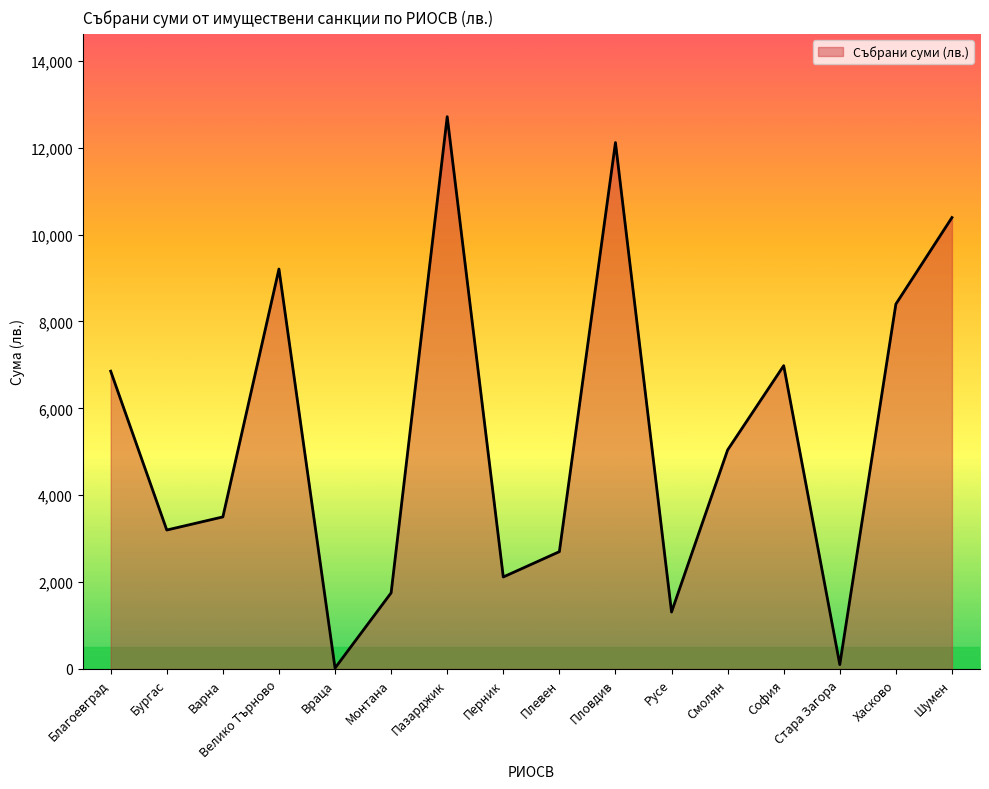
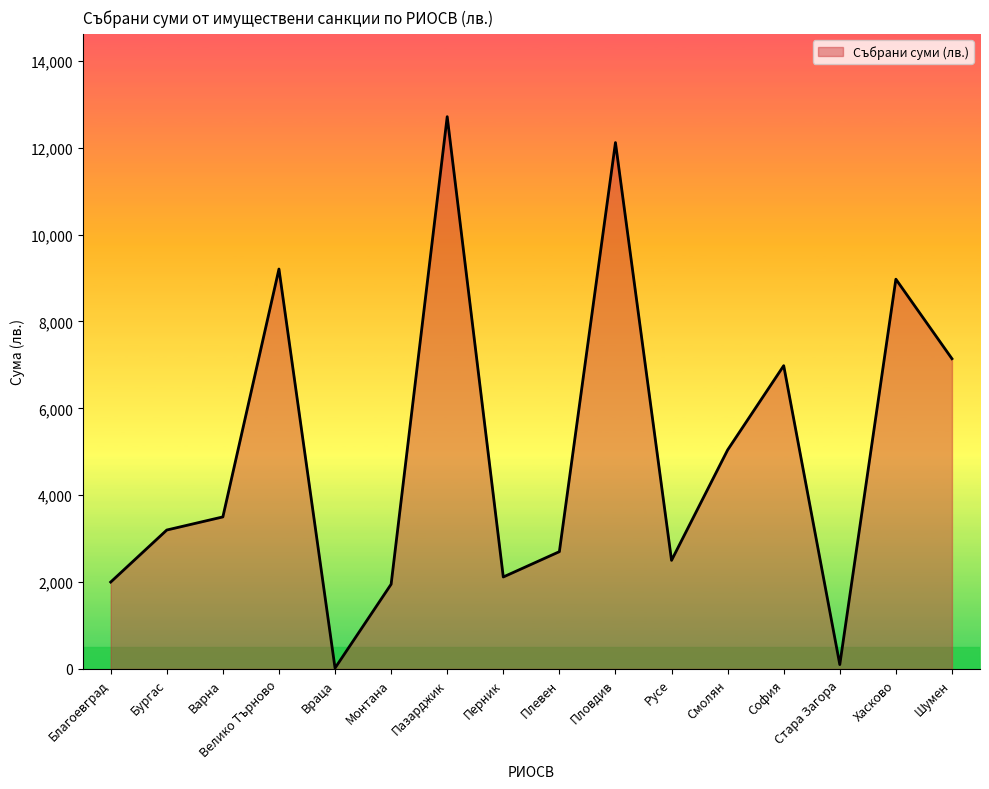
Благоевград: 6,900 -> 2,000
Монтана: 1,800 -> 2,000
Русе: 1,300 -> 2,500
Хасково: 8,400 -> 9,000
Шумен: 10,400 -> 7,100
